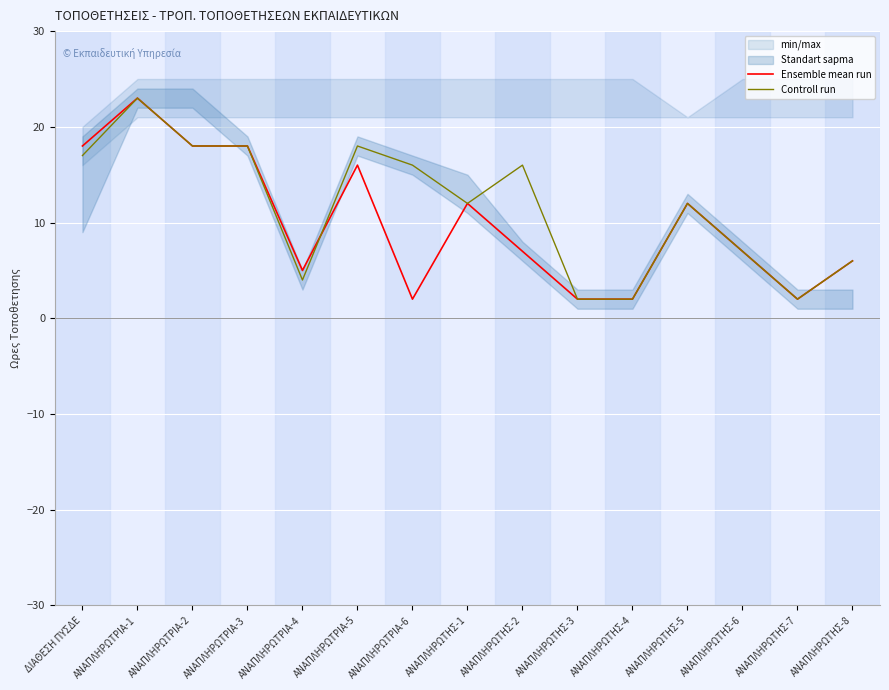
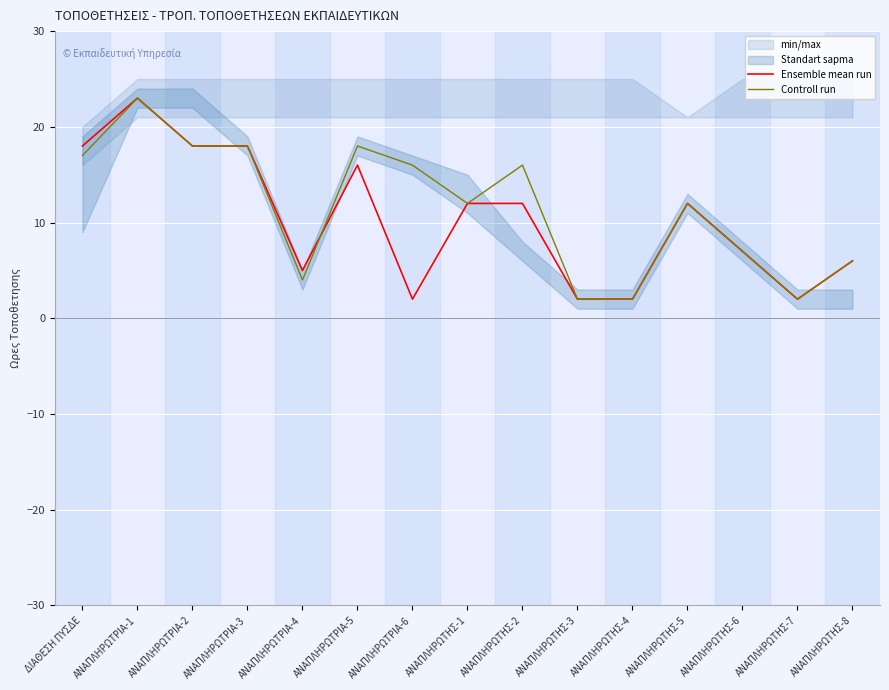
Ensemble mean run, ΑΝΑΠΛΗΡΩΤΗΣ-2: 7 -> 12
